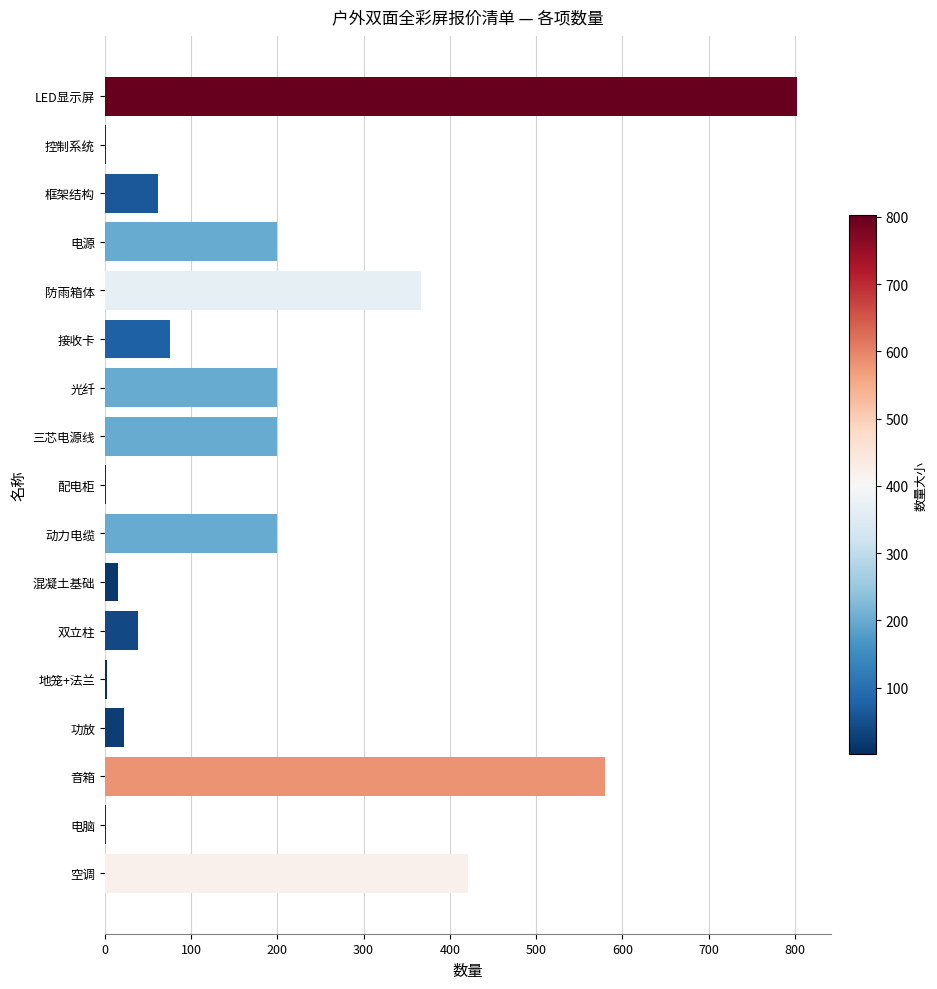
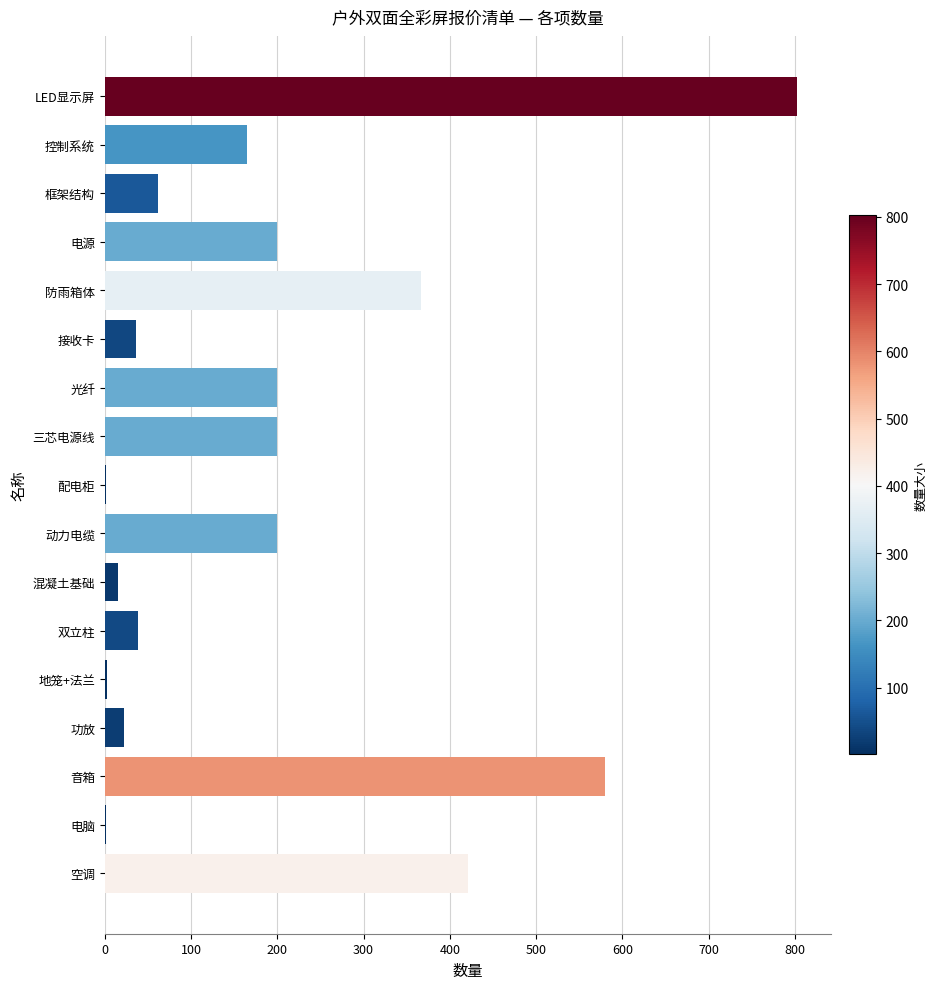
控制系统: 0 -> 170
接收卡: 80 -> 40
